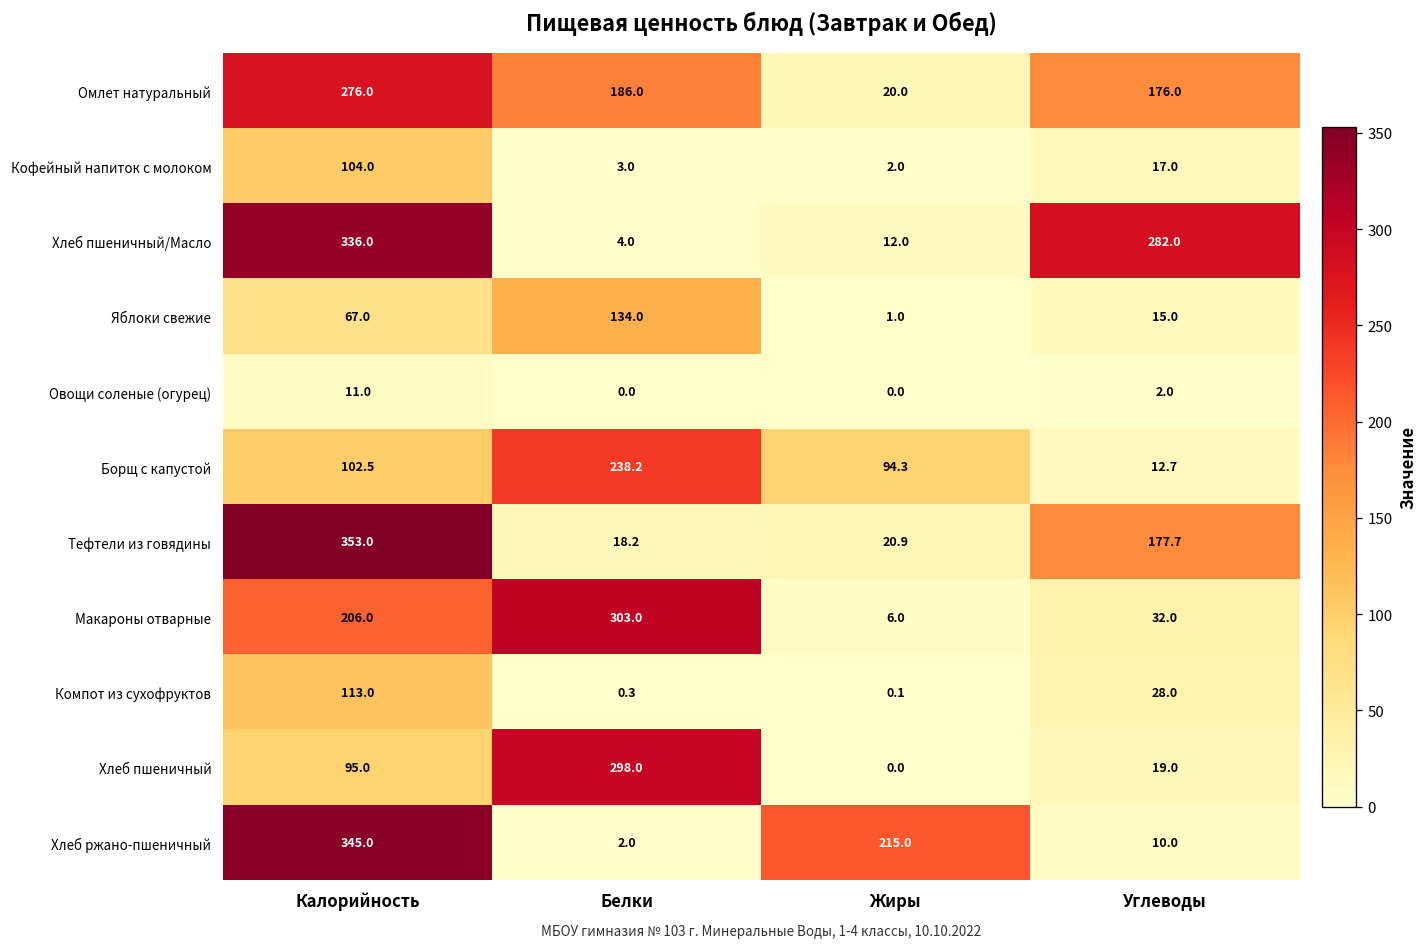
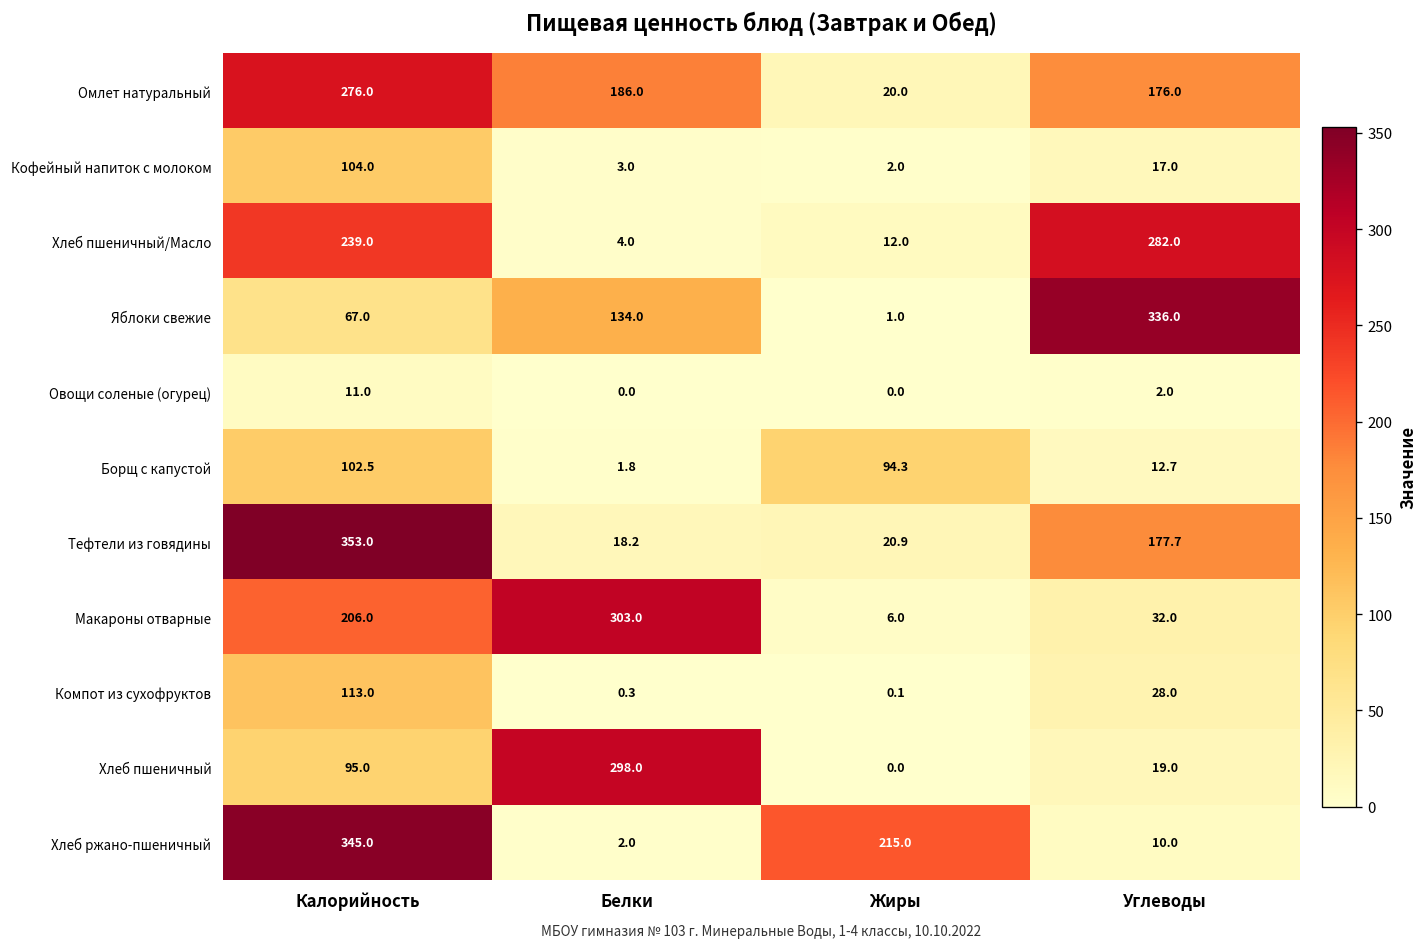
Хлеб пшеничный/Масло, Калорийность: 336.0 -> 239.0
Яблоки свежие, Углеводы: 15.0 -> 336.0
Борщ с капустой, Белки: 238.2 -> 1.8
